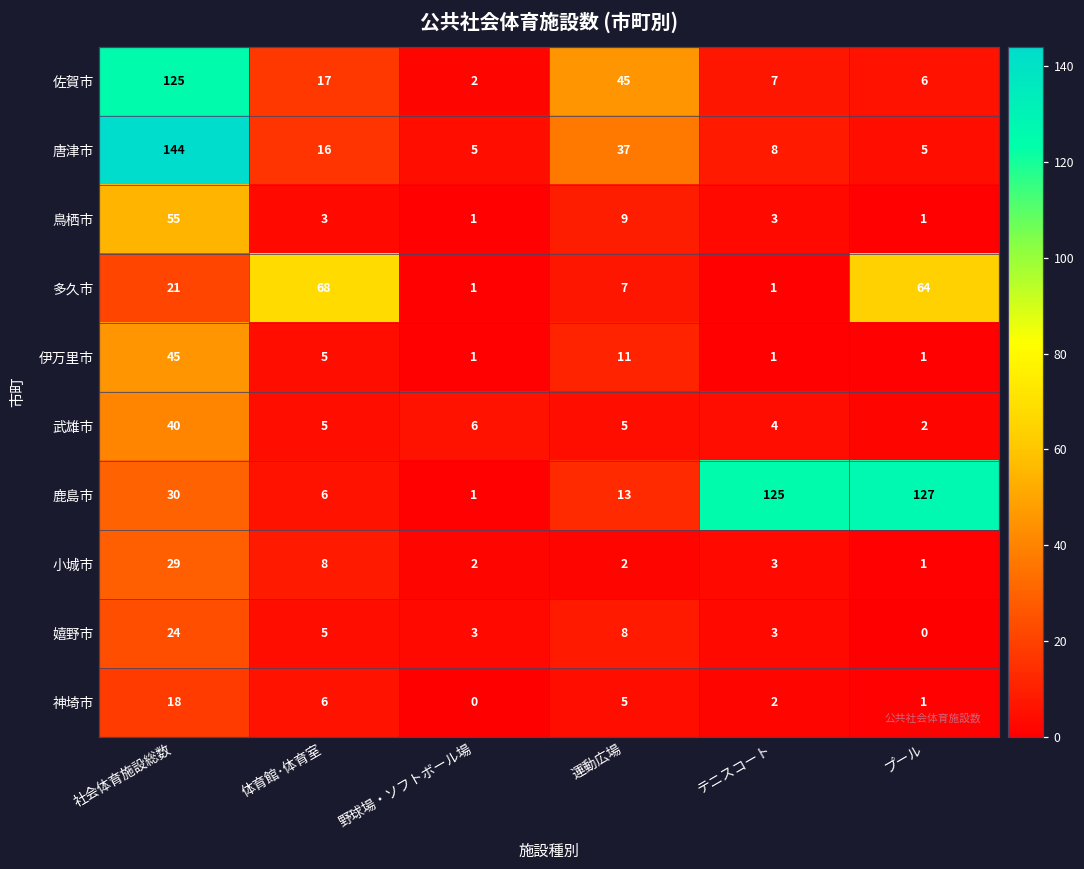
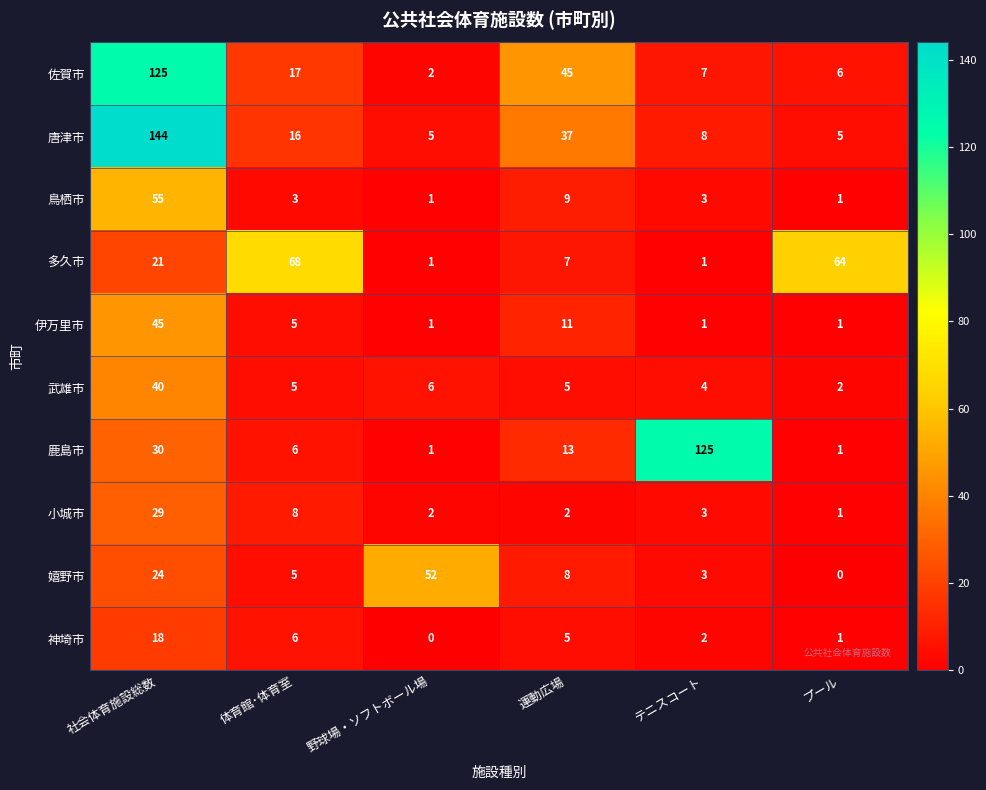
鹿島市, プール: 127 -> 1
嬉野市, 野球場・ソフトボール場: 3 -> 52
